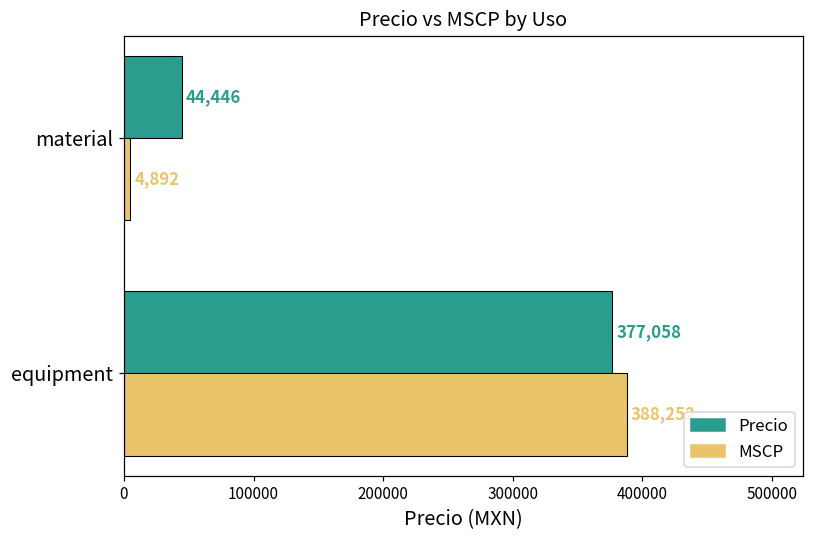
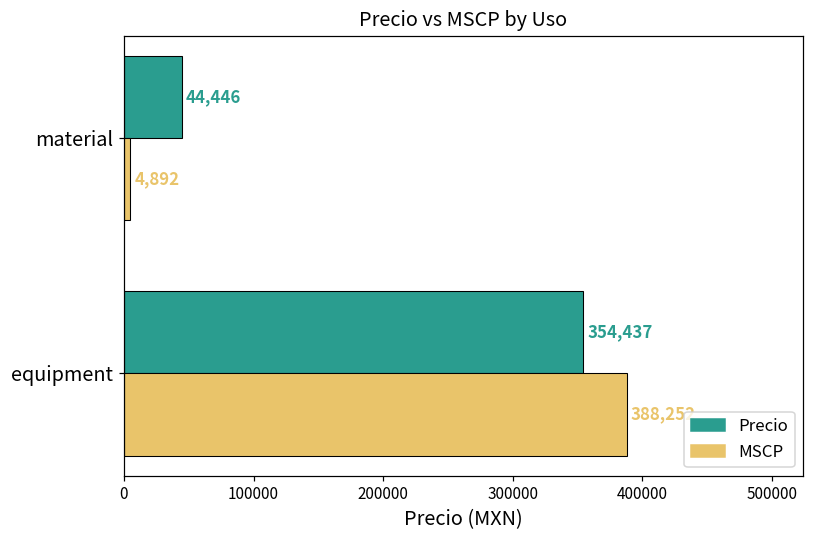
Precio, equipment: 377,058 -> 354,437
